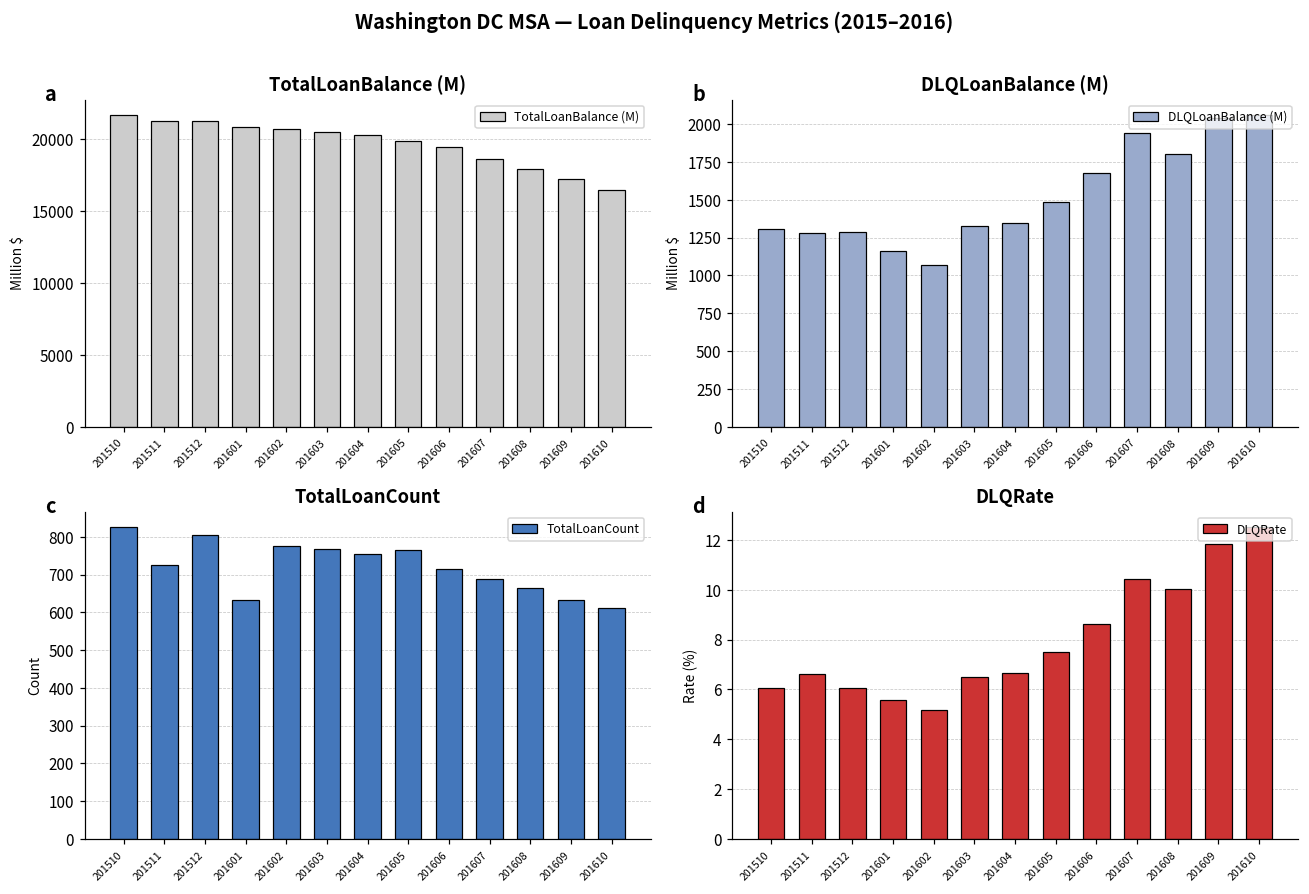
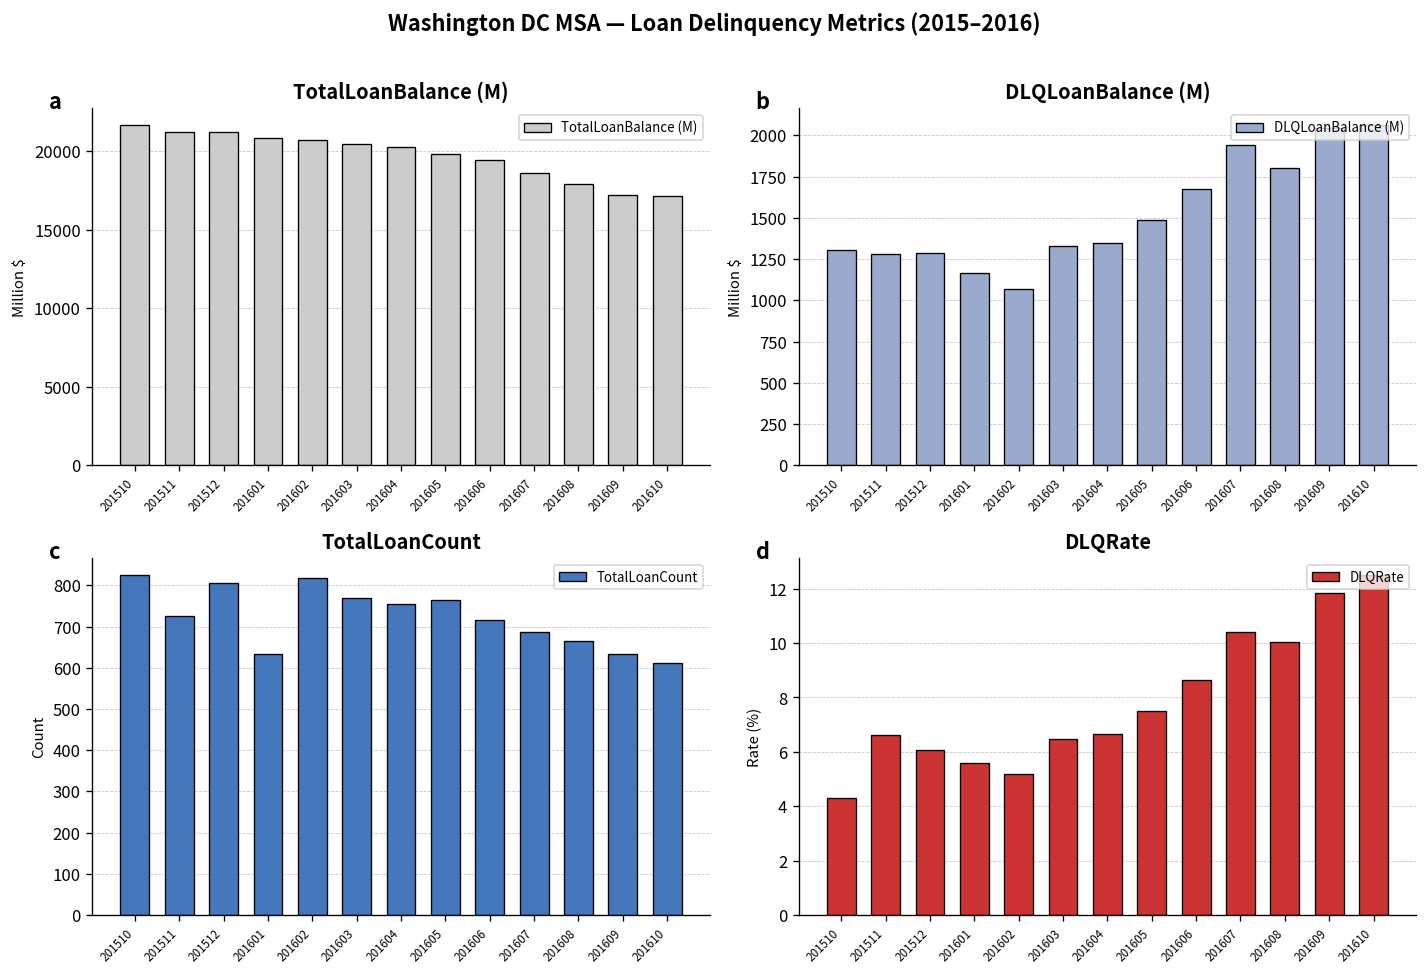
TotalLoanBalance (M), 201610: 16500 -> 17100
TotalLoanCount, 201602: 780 -> 820
DLQRate, 201510: 6.0 -> 4.3
